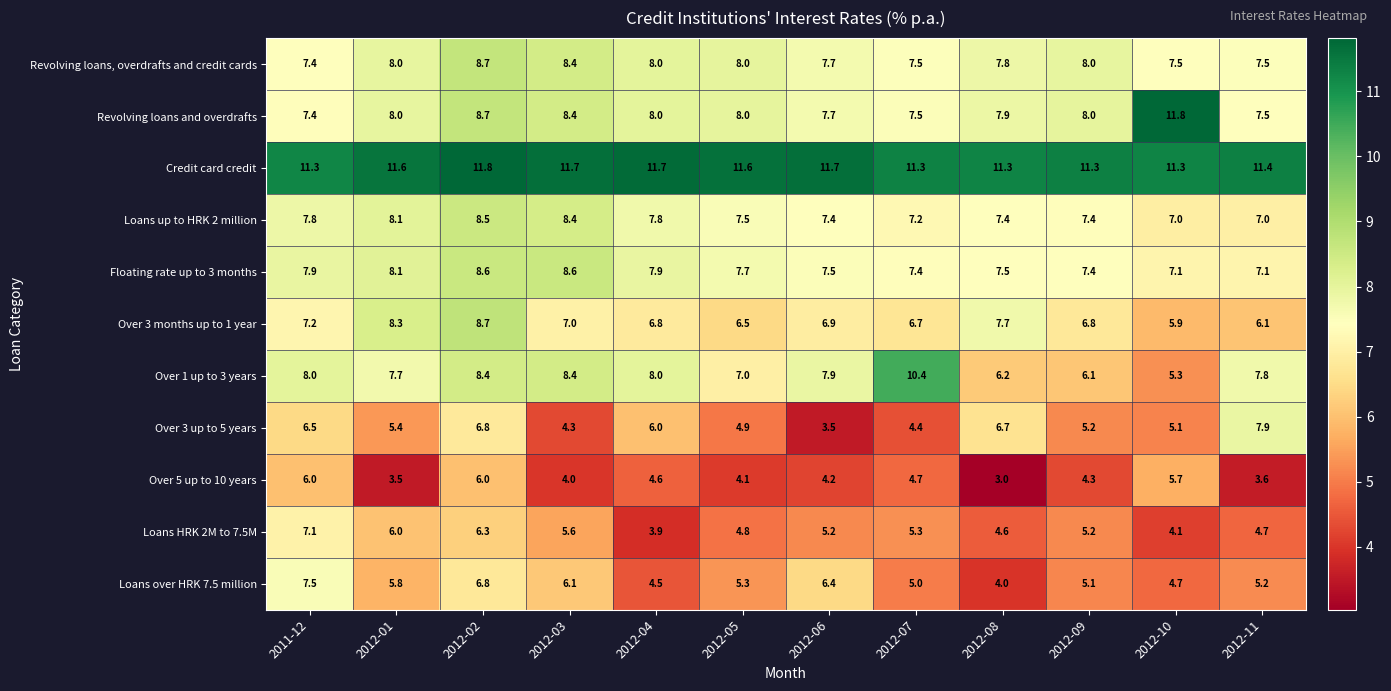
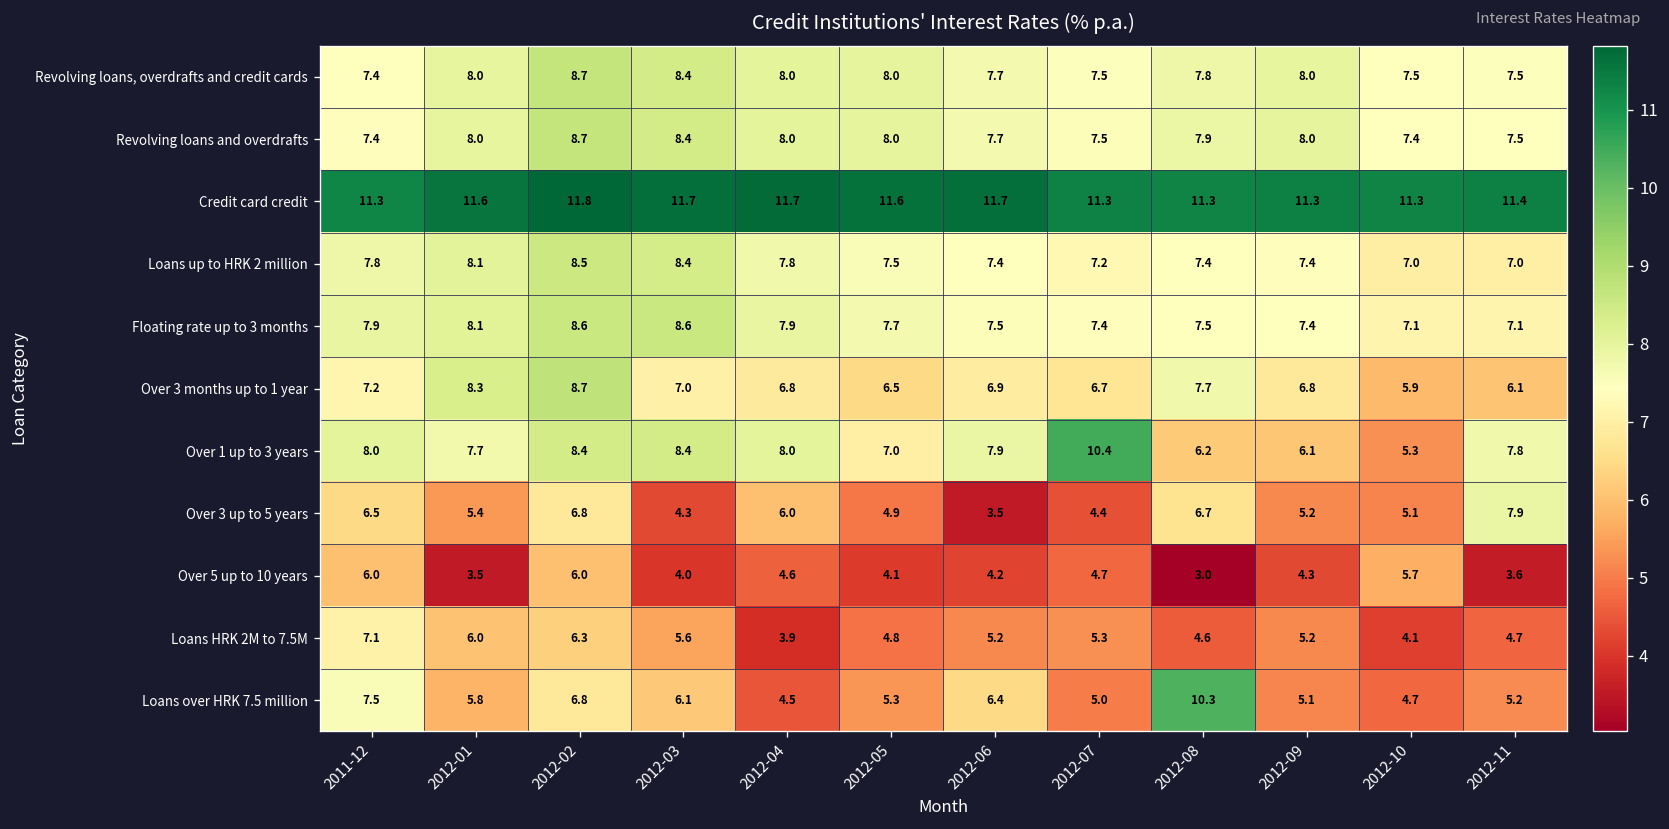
Revolving loans and overdrafts, 2012-10: 11.8 -> 7.4
Loans over HRK 7.5 million, 2012-08: 4.0 -> 10.3
